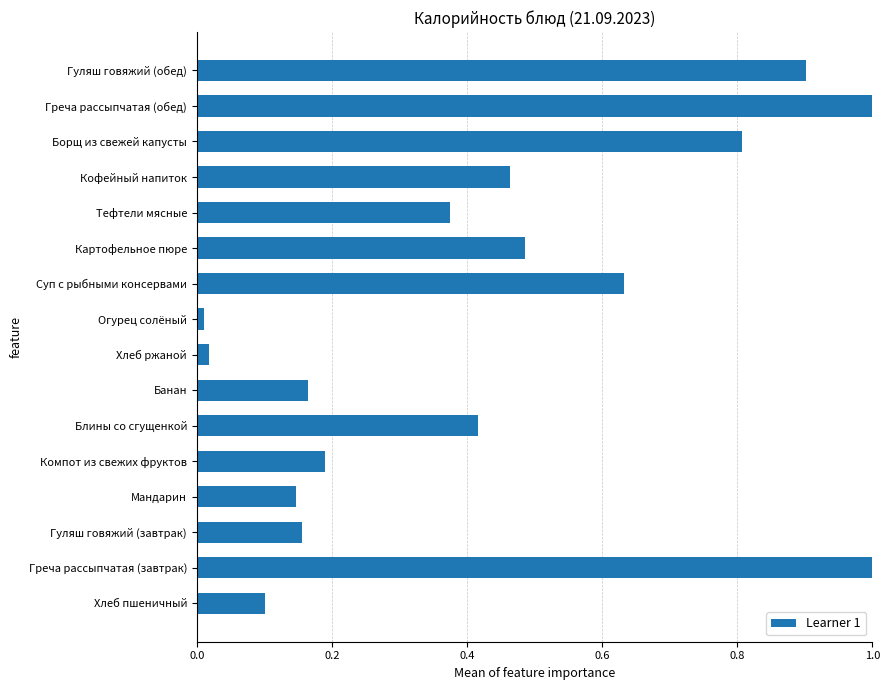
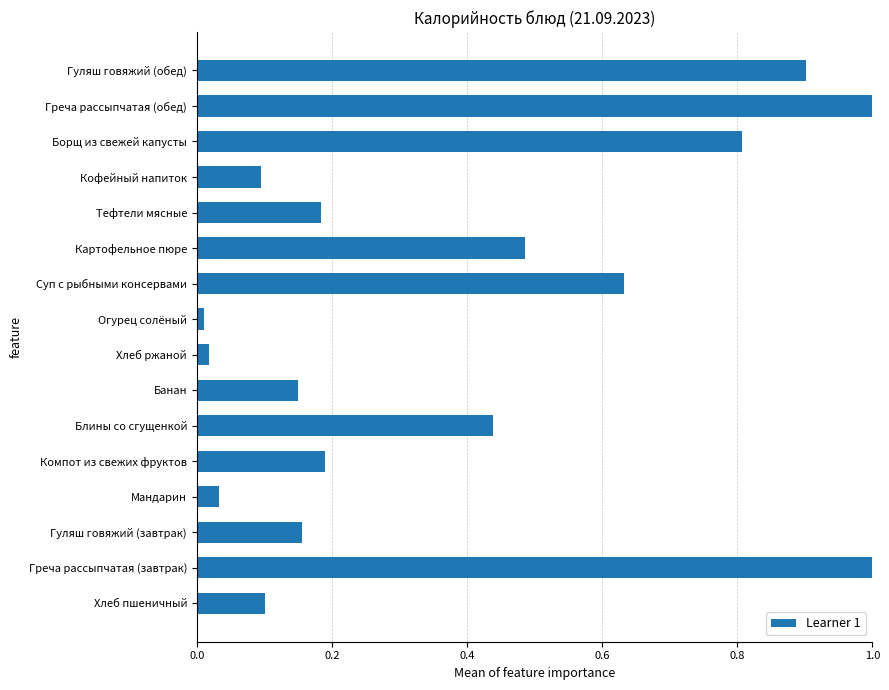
Кофейный напиток: 0.46 -> 0.10
Тефтели мясные: 0.37 -> 0.18
Банан: 0.17 -> 0.15
Блины со сгущенкой: 0.42 -> 0.44
Мандарин: 0.15 -> 0.03
